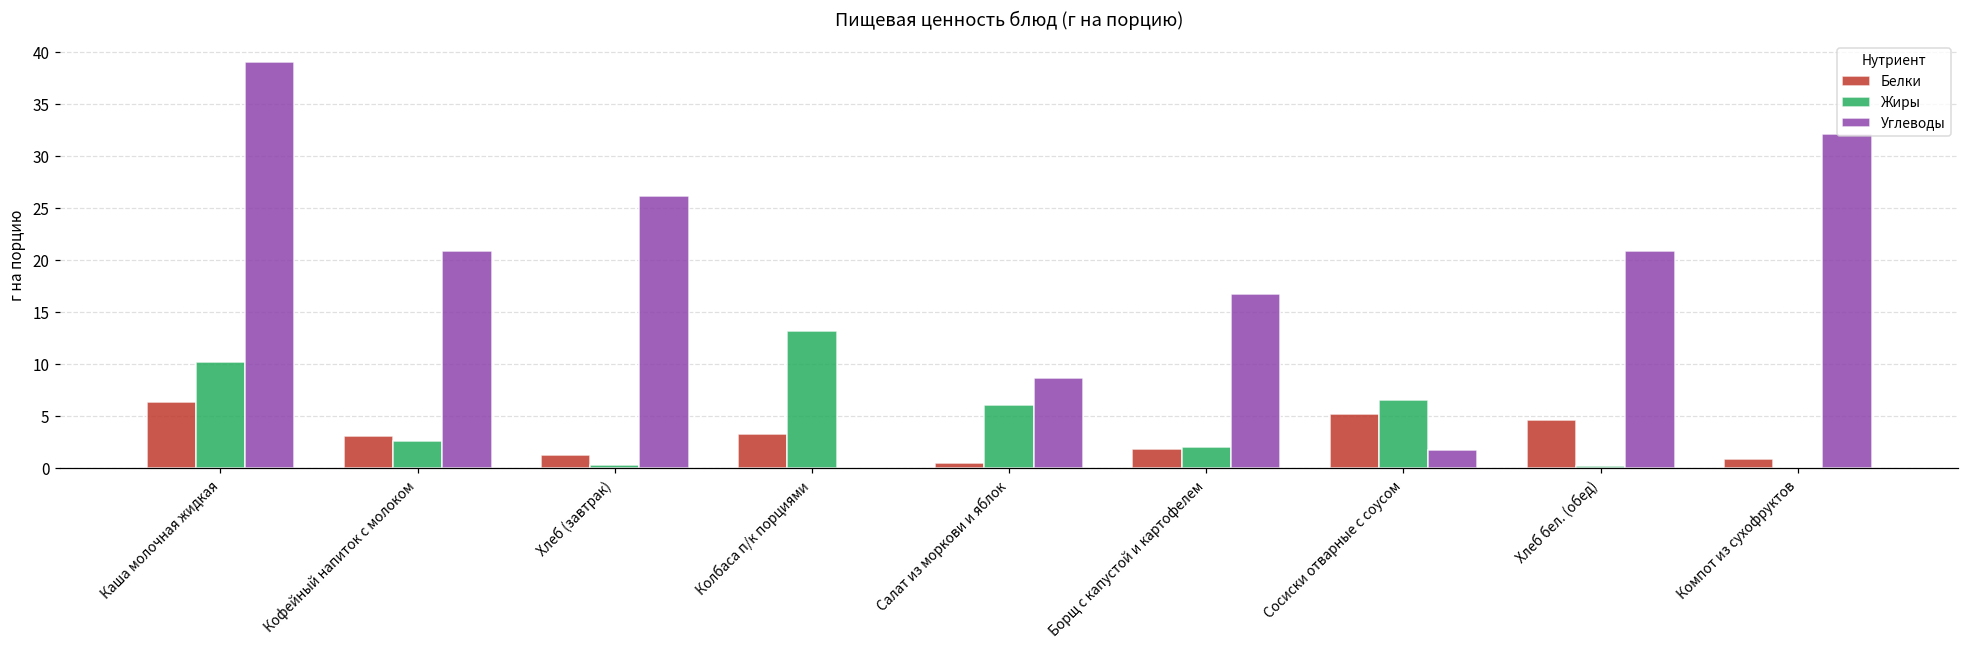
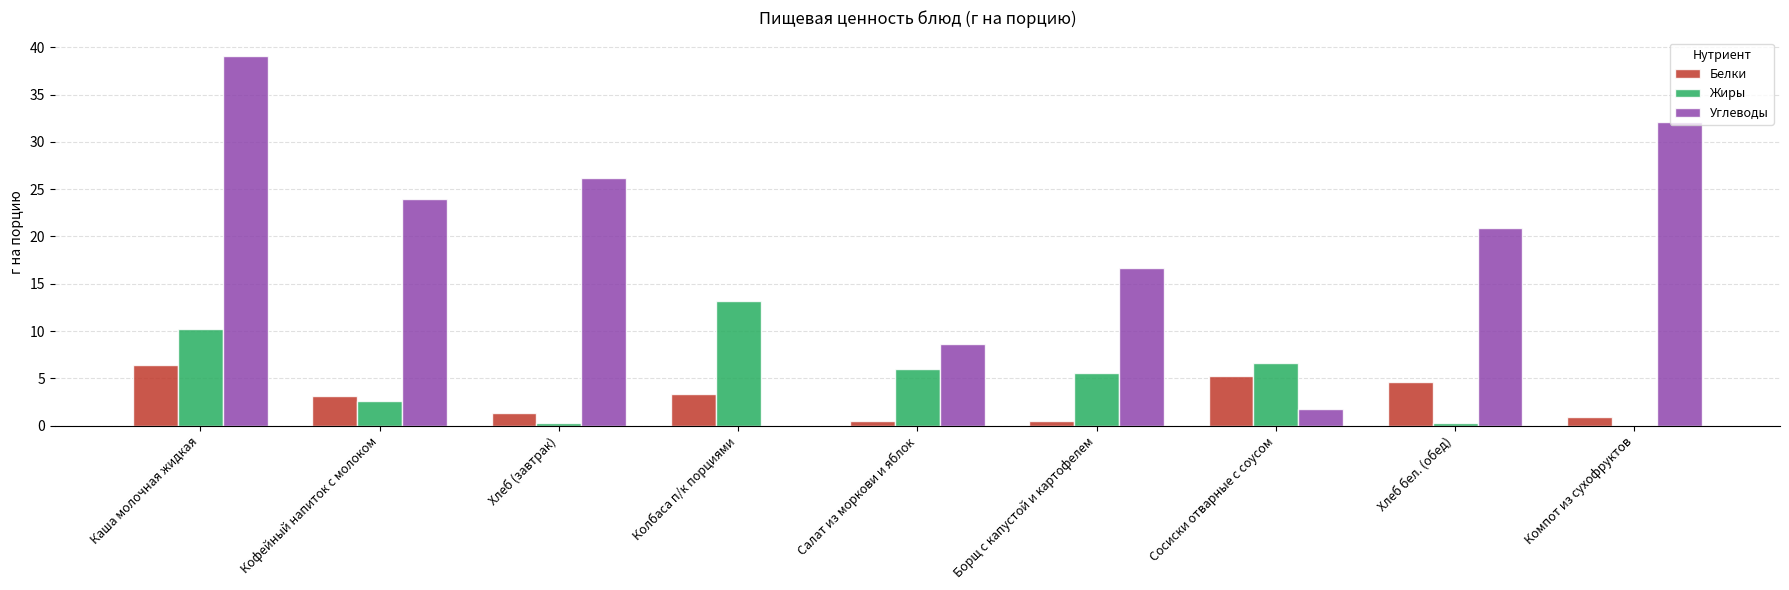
Углеводы, Кофейный напиток с молоком: 21 -> 24
Белки, Борщ с капустой и картофелем: 2 -> 0
Жиры, Борщ с капустой и картофелем: 2 -> 6
